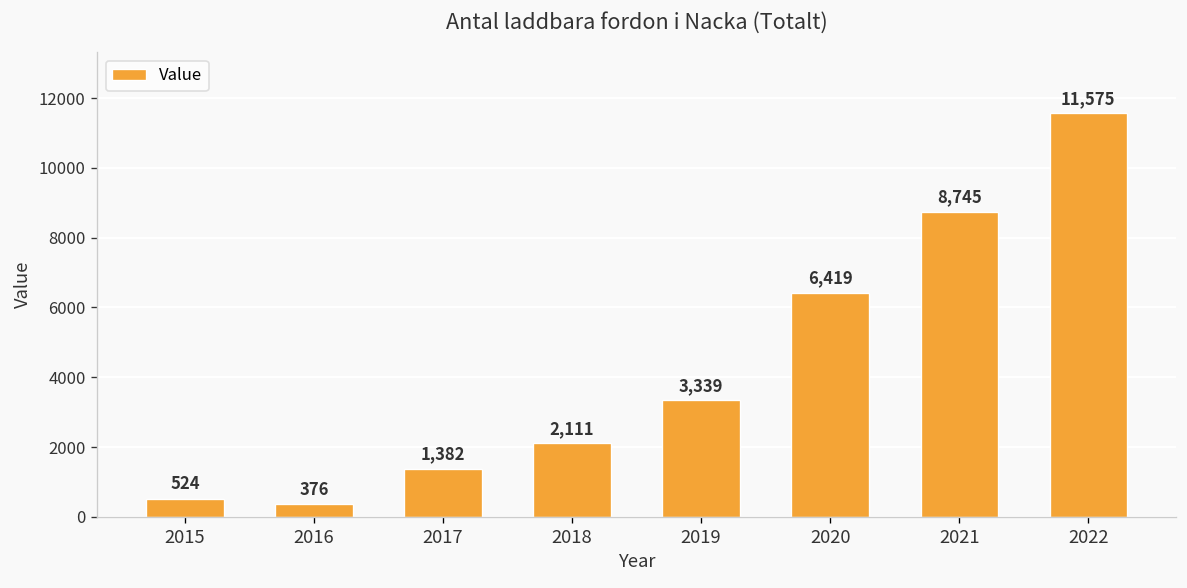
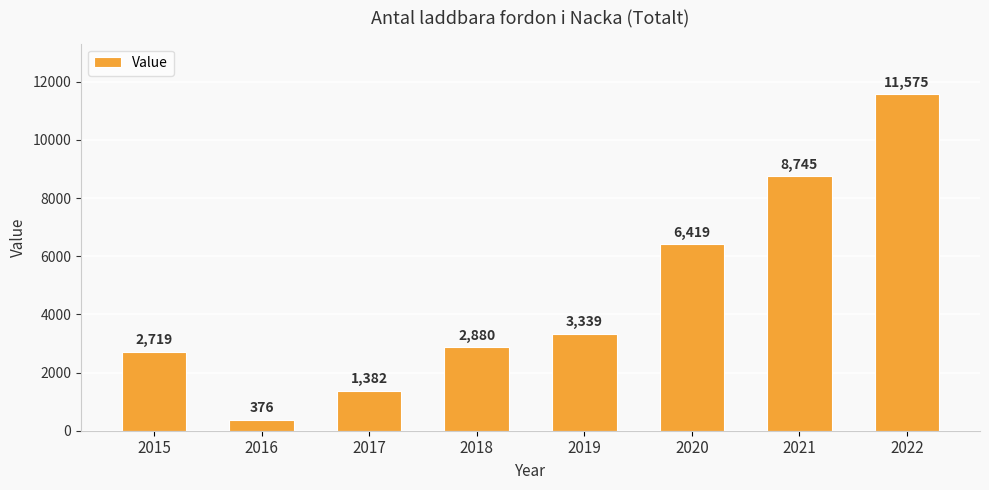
2015: 524 -> 2,719
2018: 2,111 -> 2,880
